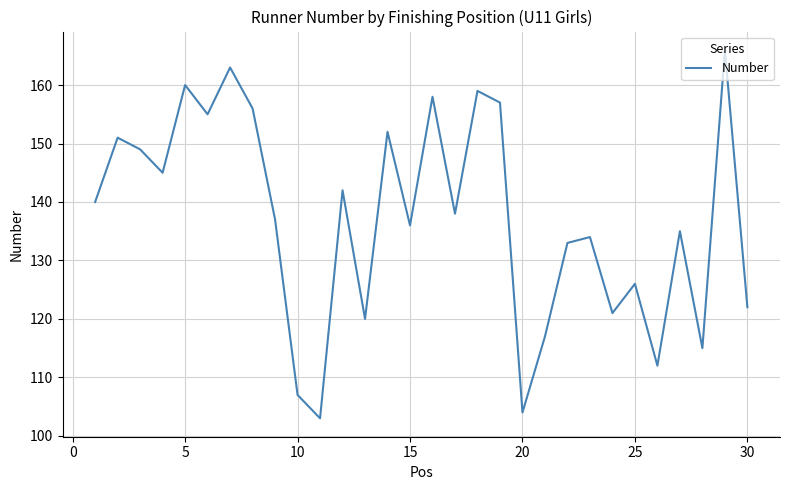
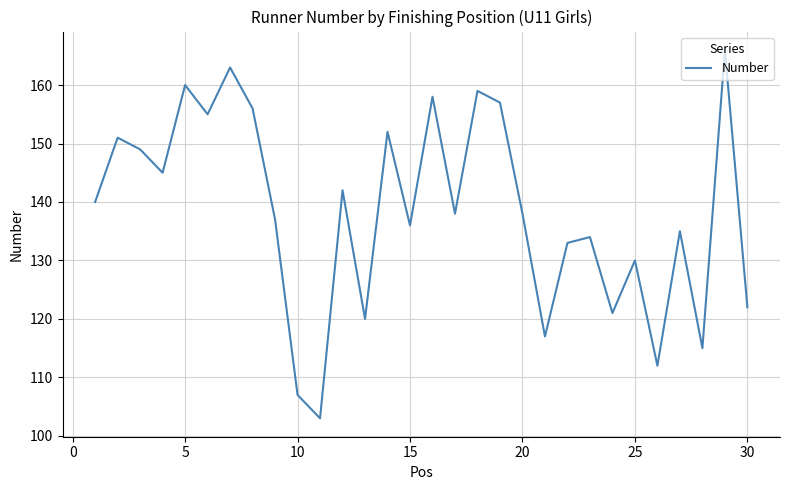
20: 104 -> 138
25: 126 -> 130
